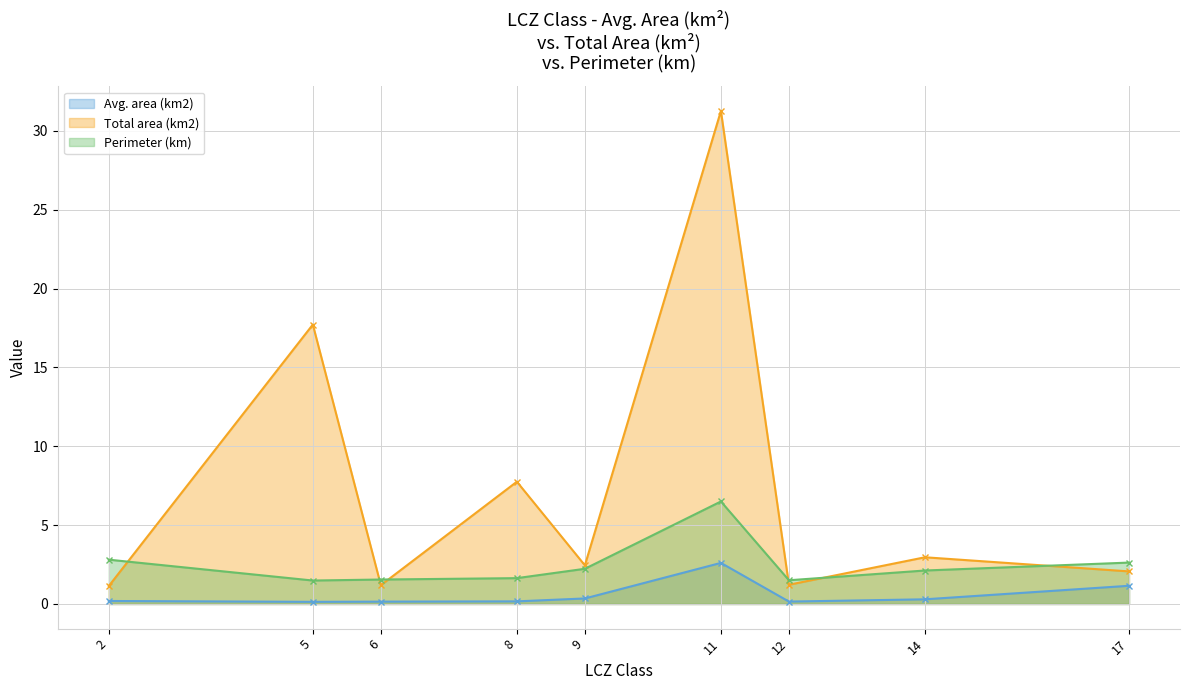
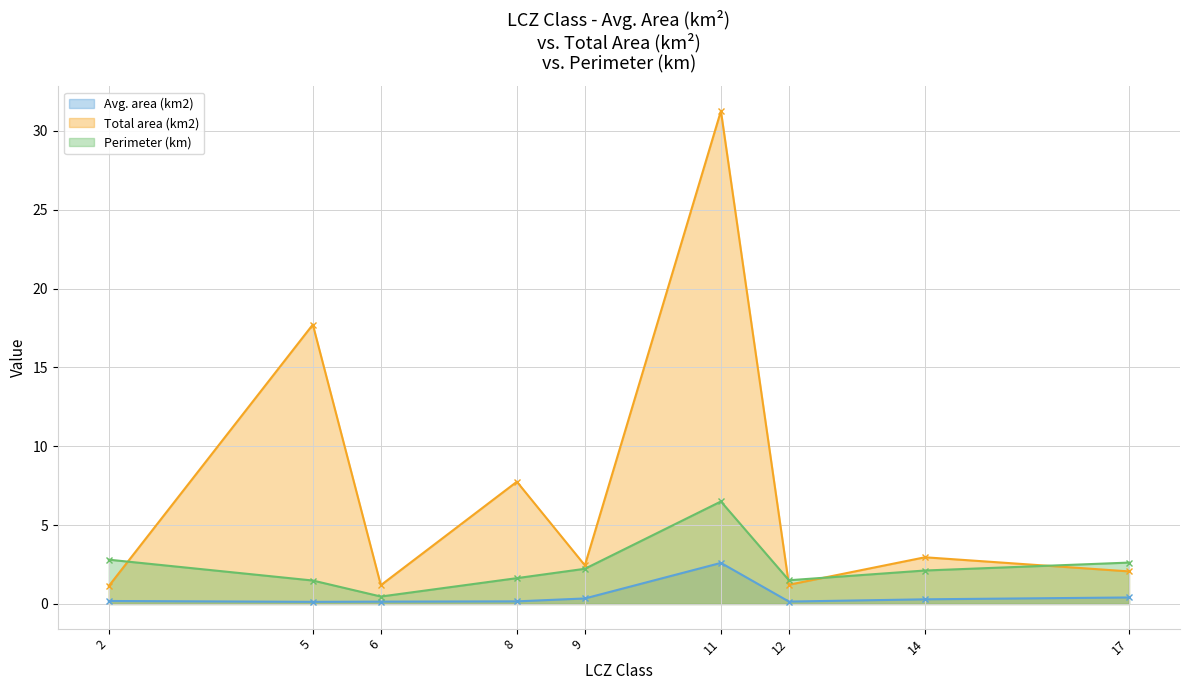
Perimeter (km), 6: 1.6 -> 0.5
Avg. area (km2), 17: 1.2 -> 0.4
